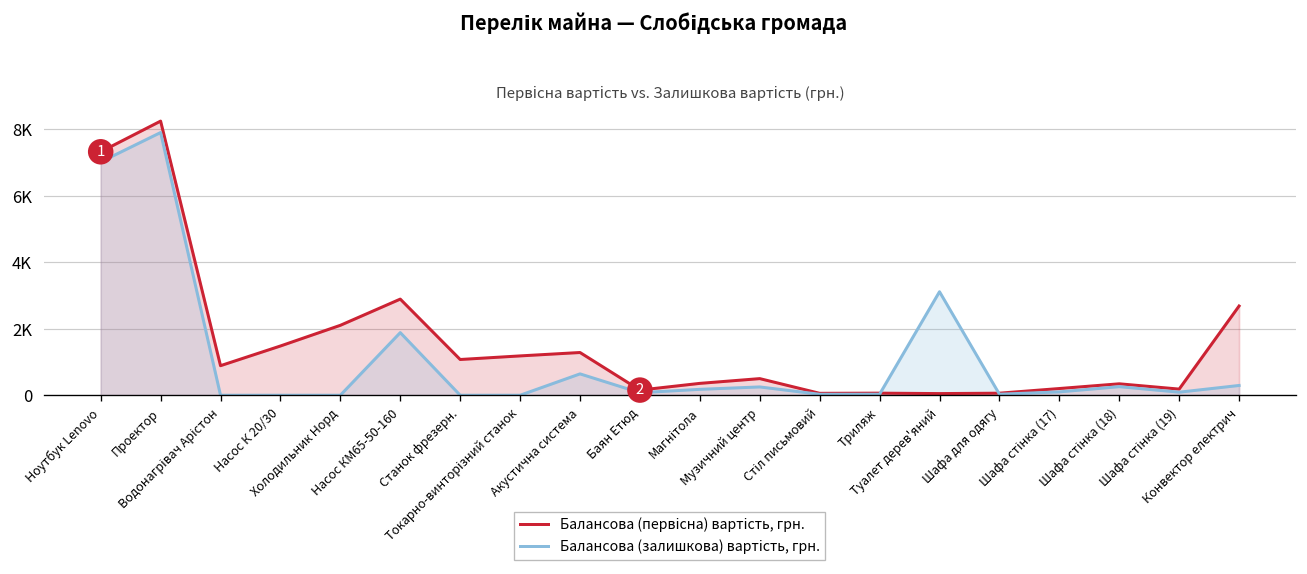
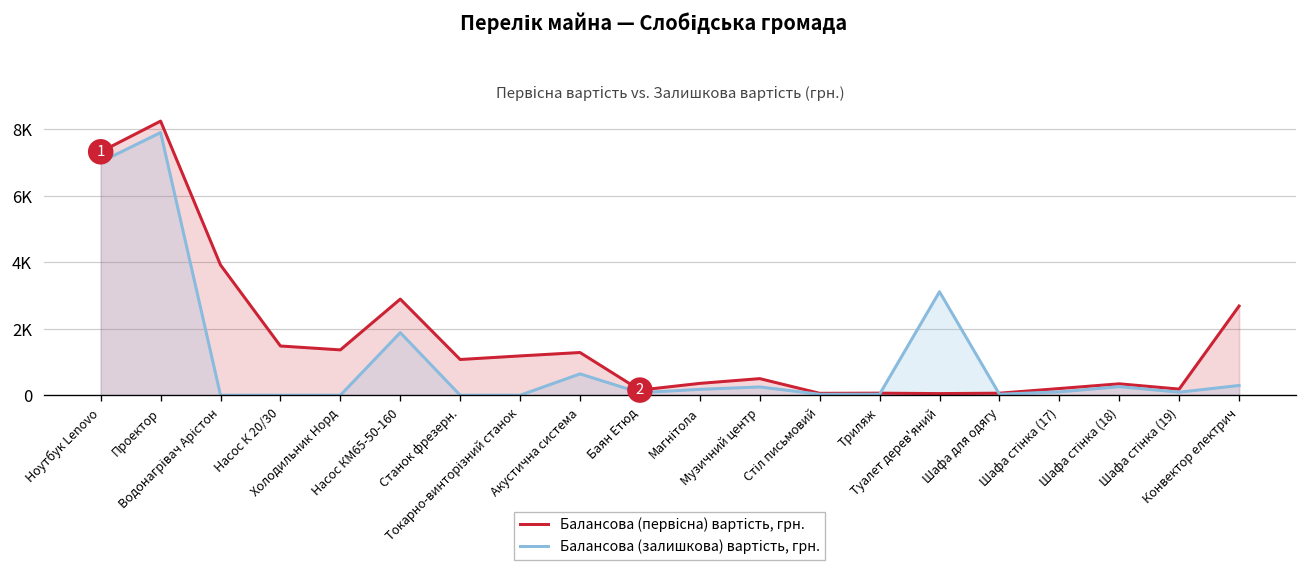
Балансова (первісна) вартість, грн., Водонагрівач Арістон: 900 -> 3900
Балансова (первісна) вартість, грн., Холодильник Норд: 2100 -> 1400
